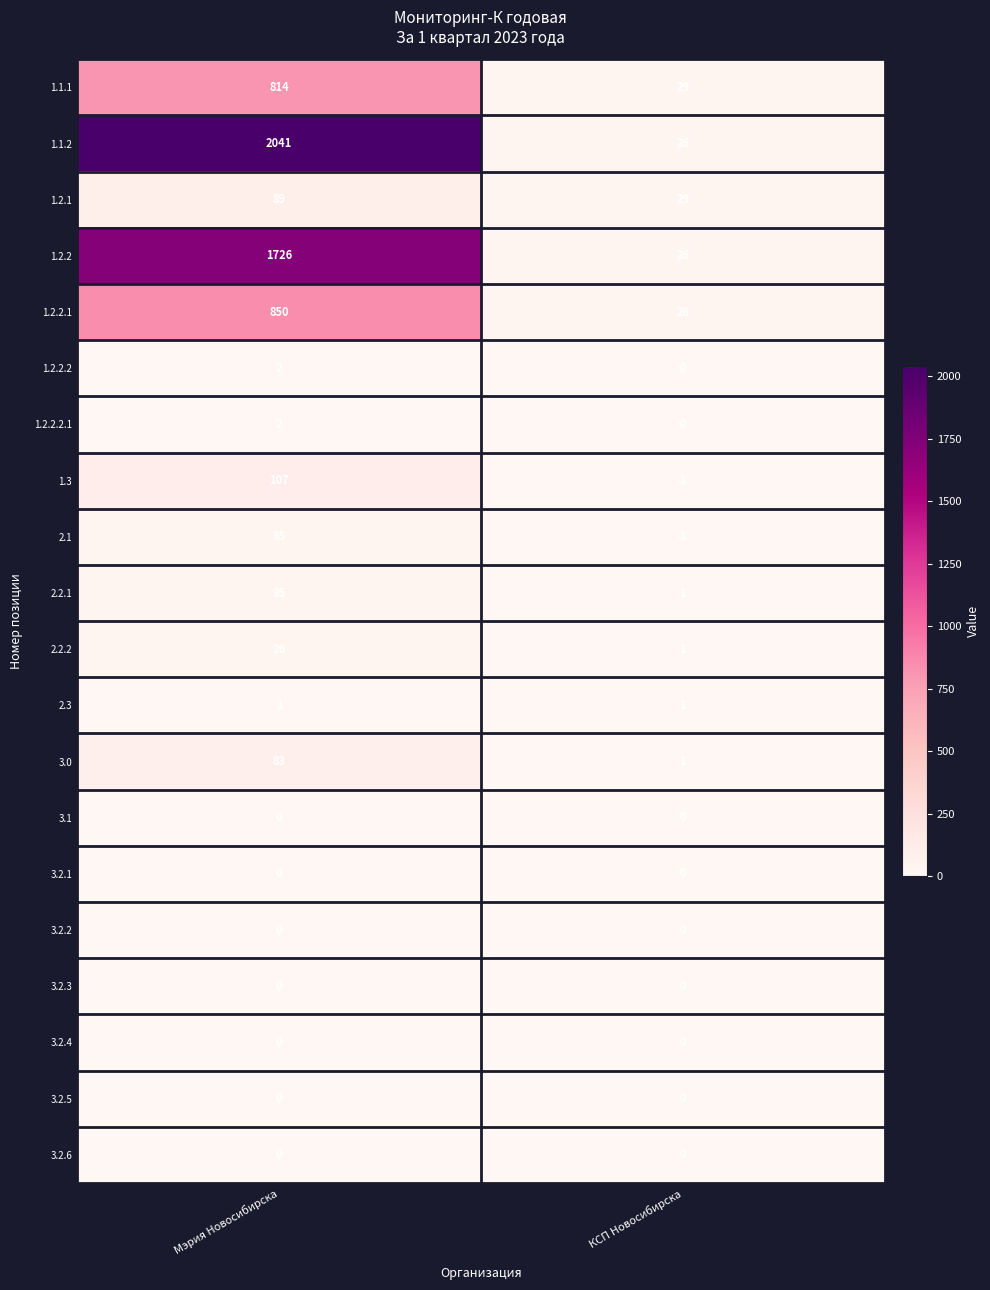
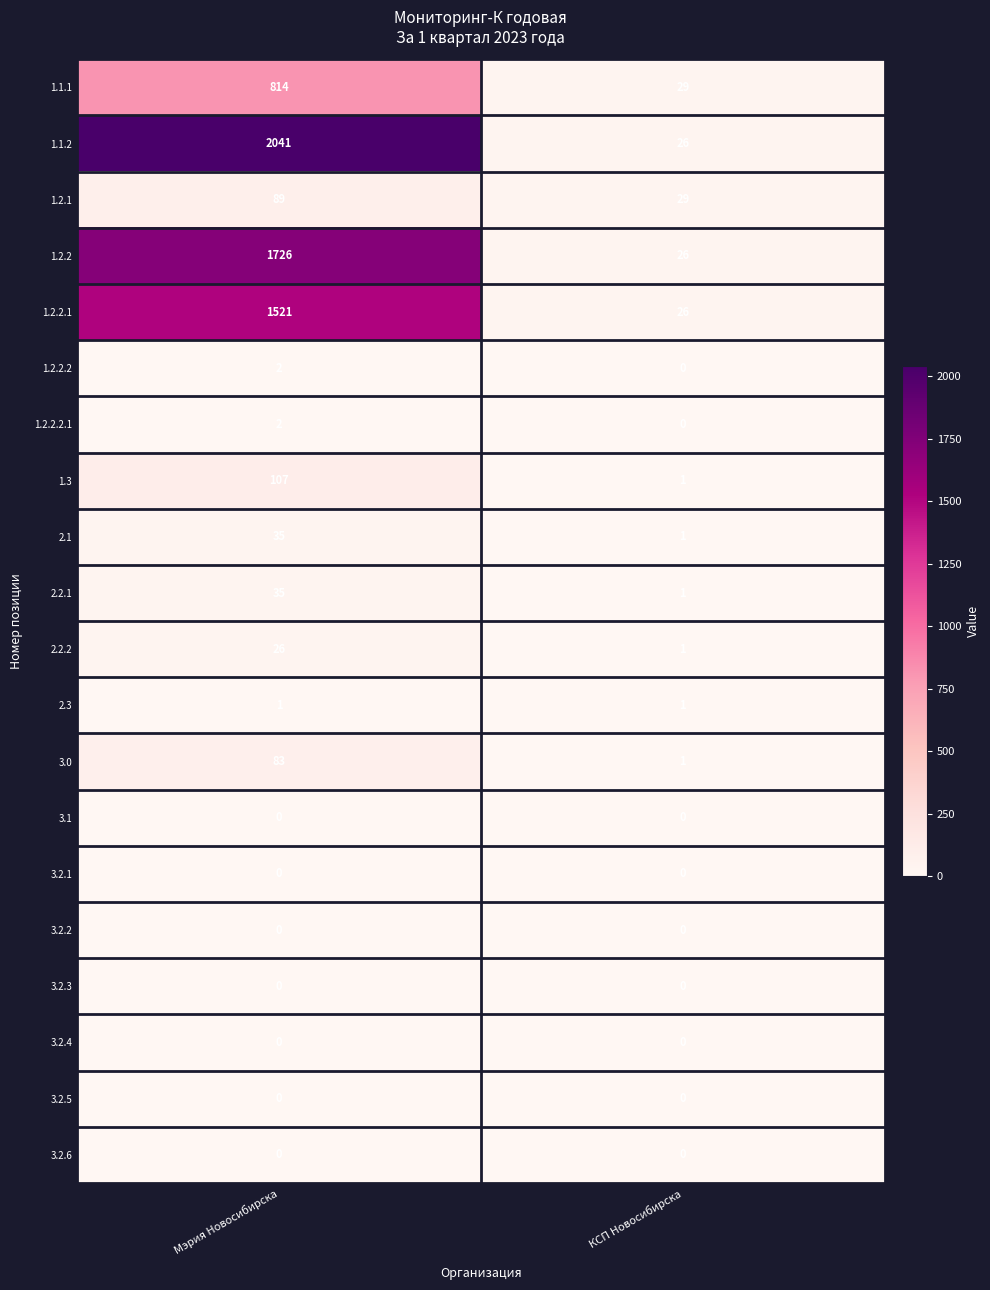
1.2.2.1, Мэрия Новосибирска: 850 -> 1521
